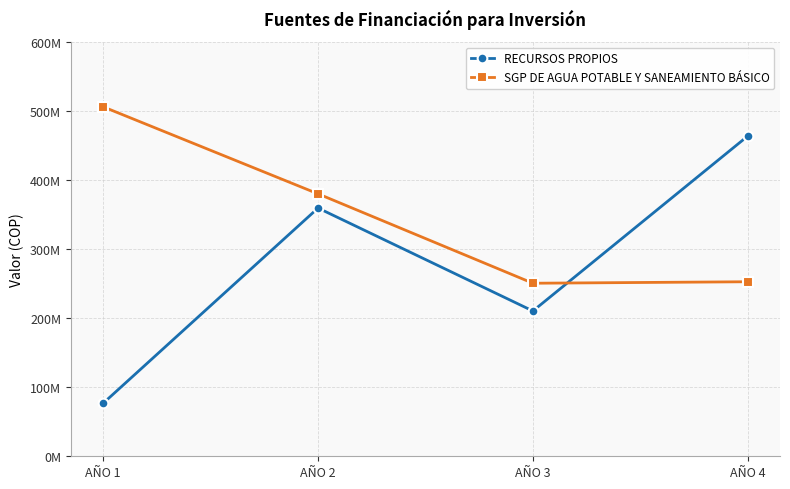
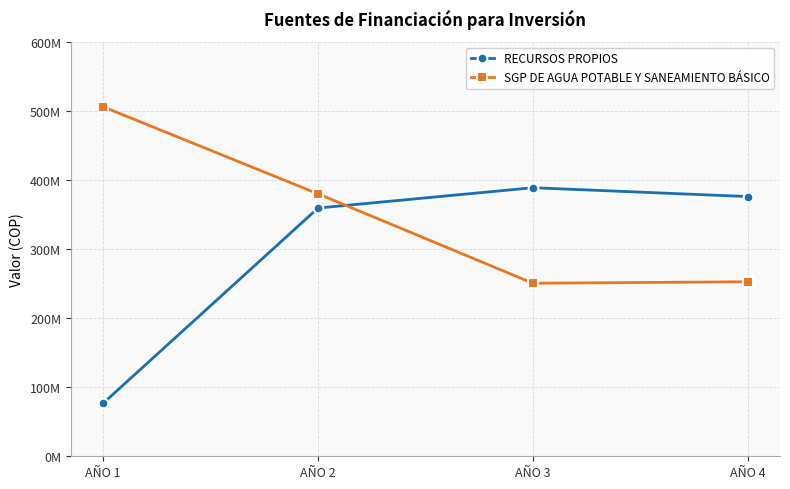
RECURSOS PROPIOS, AÑO 3: 210000000 -> 390000000
RECURSOS PROPIOS, AÑO 4: 460000000 -> 380000000
